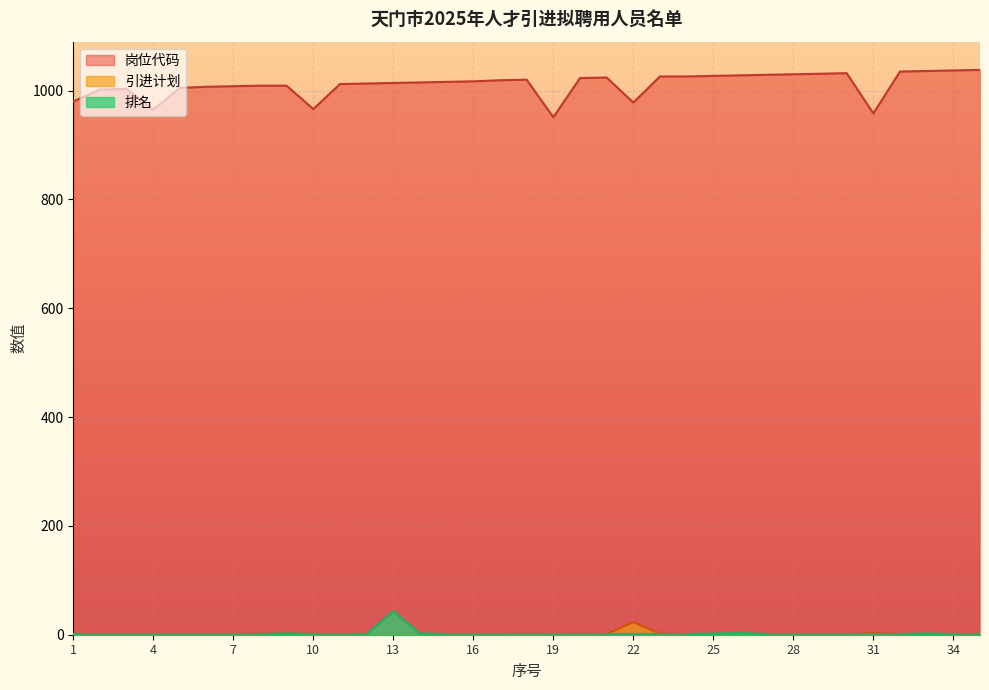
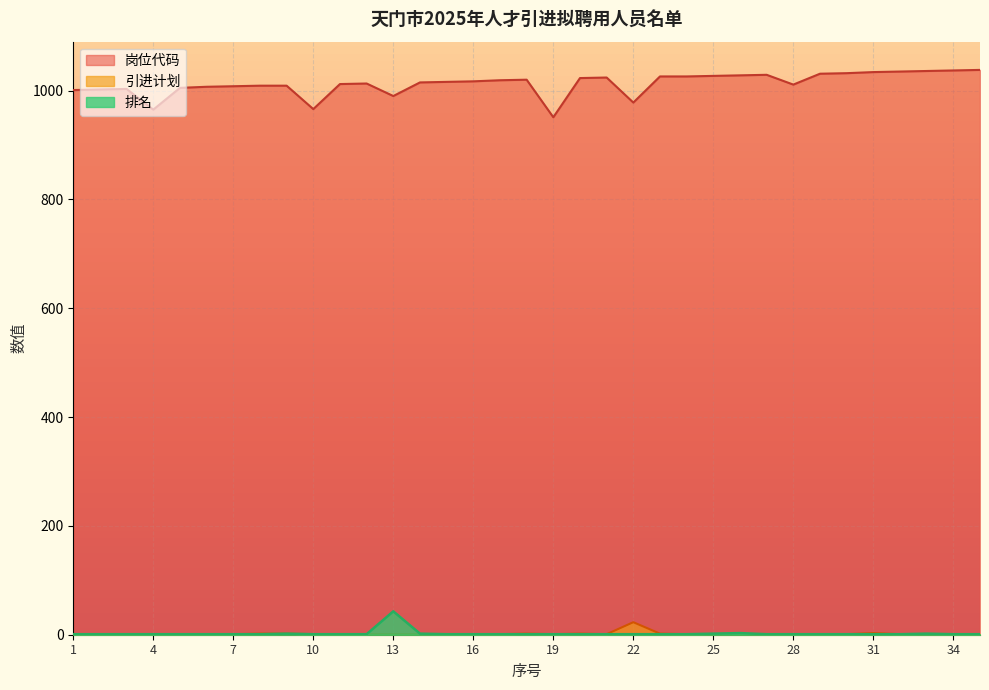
岗位代码, 1: 980 -> 1000
岗位代码, 13: 1010 -> 990
岗位代码, 28: 1030 -> 1010
岗位代码, 31: 960 -> 1030
